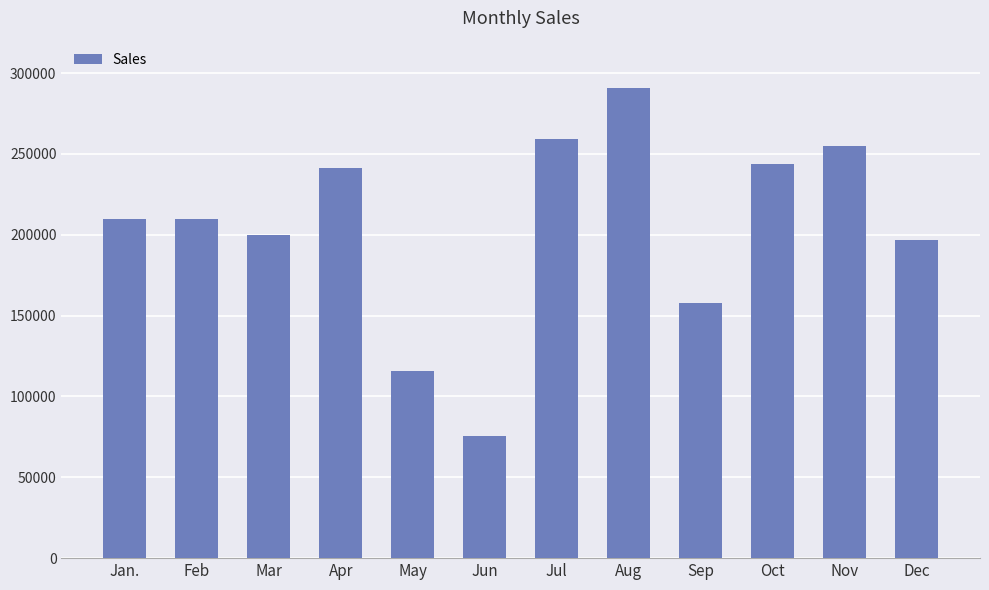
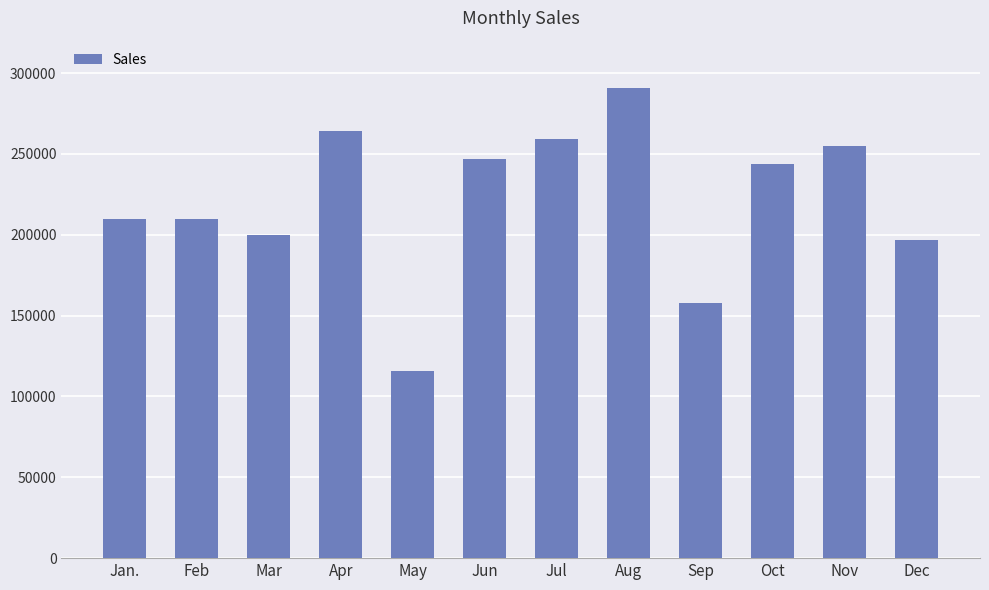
Apr: 242000 -> 264000
Jun: 75000 -> 247000
